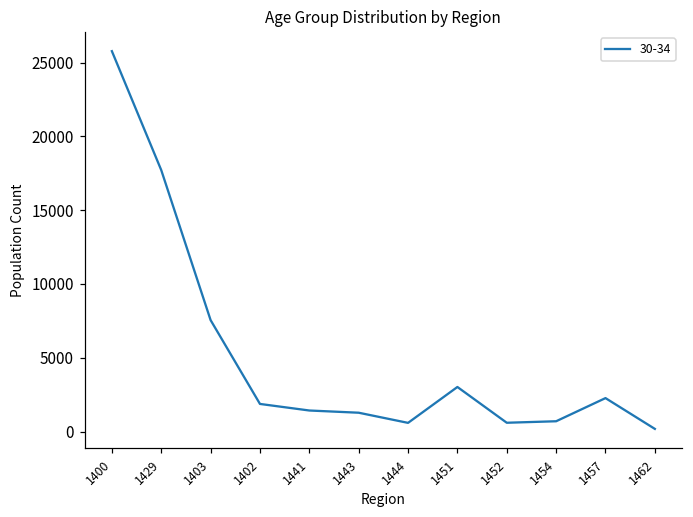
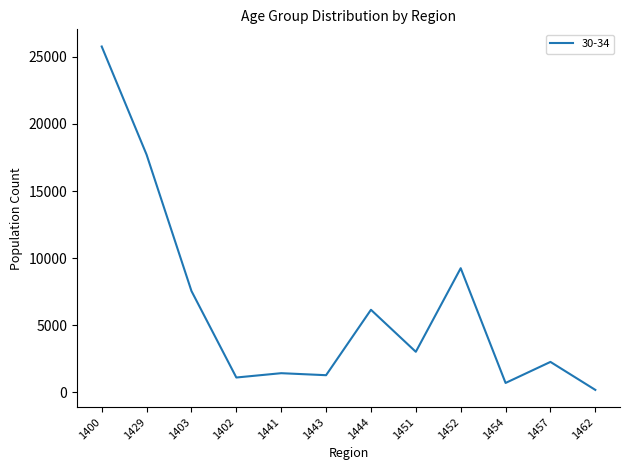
1402: 1900 -> 1100
1444: 600 -> 6200
1452: 600 -> 9300
